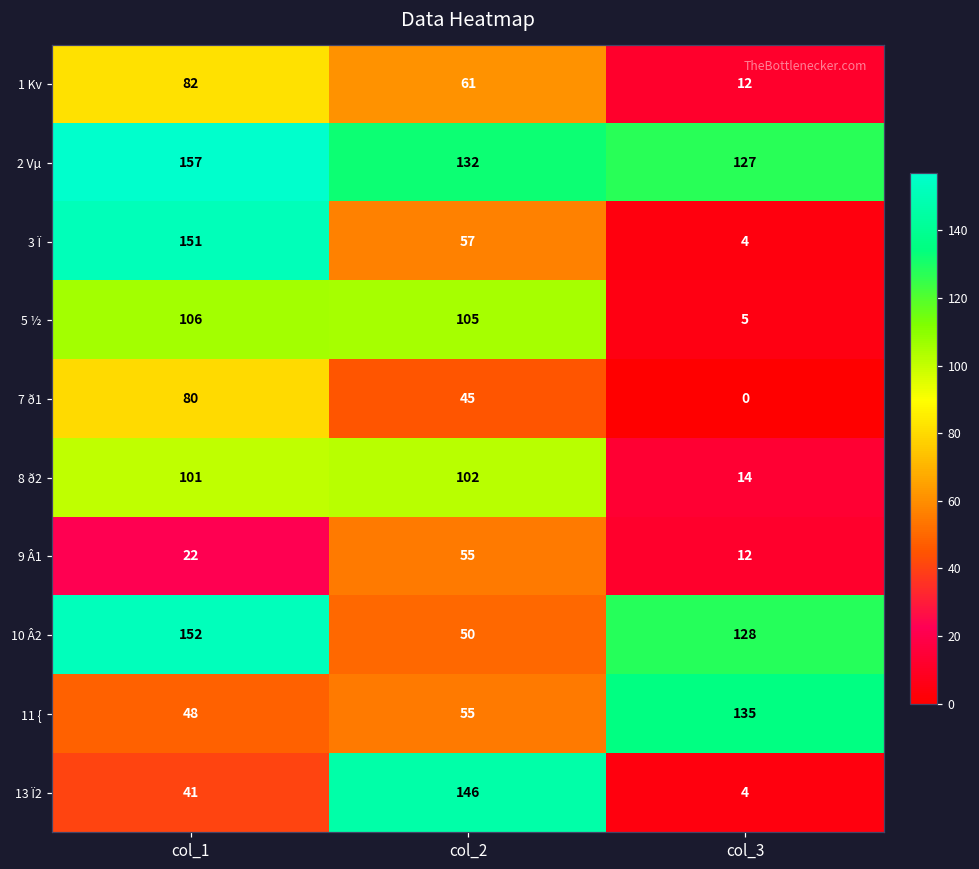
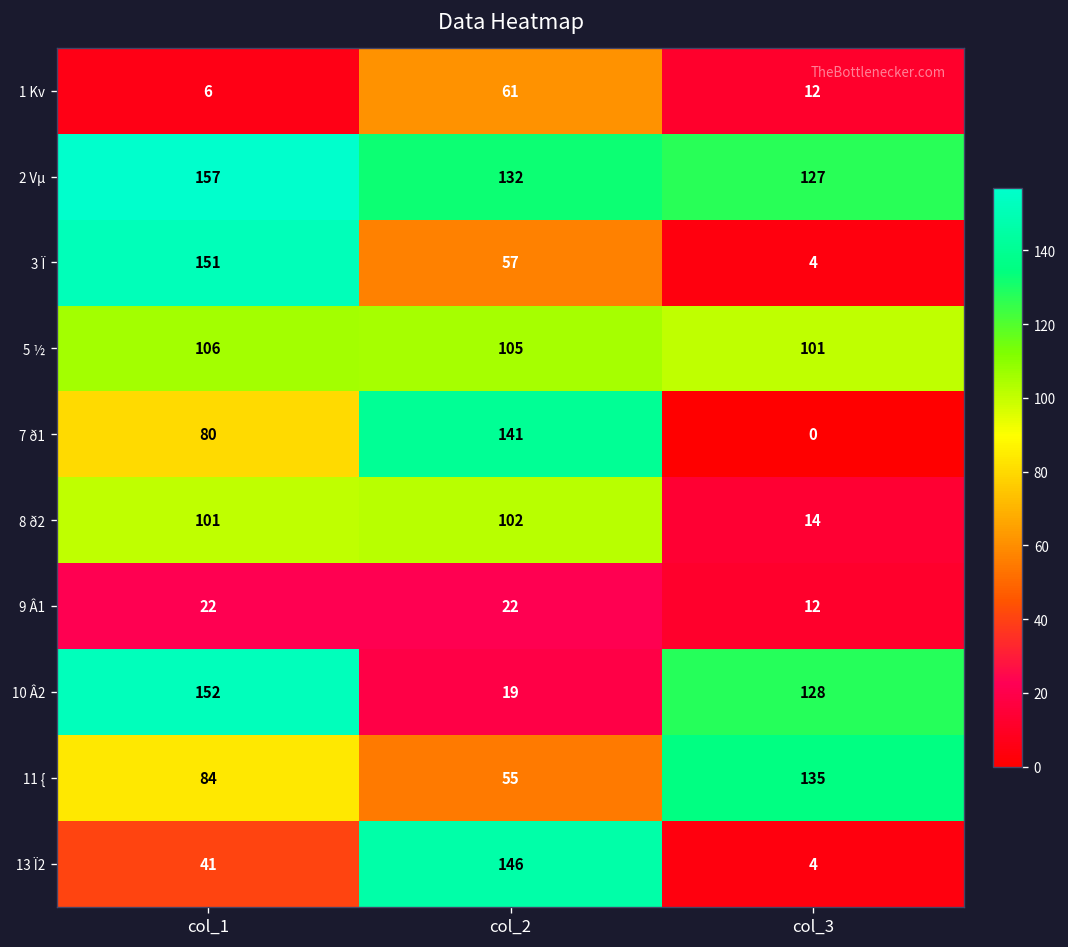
1 Kv, col_1: 82 -> 6
5 ½, col_3: 5 -> 101
7 ð1, col_2: 45 -> 141
9 Â1, col_2: 55 -> 22
10 Â2, col_2: 50 -> 19
11 {, col_1: 48 -> 84
